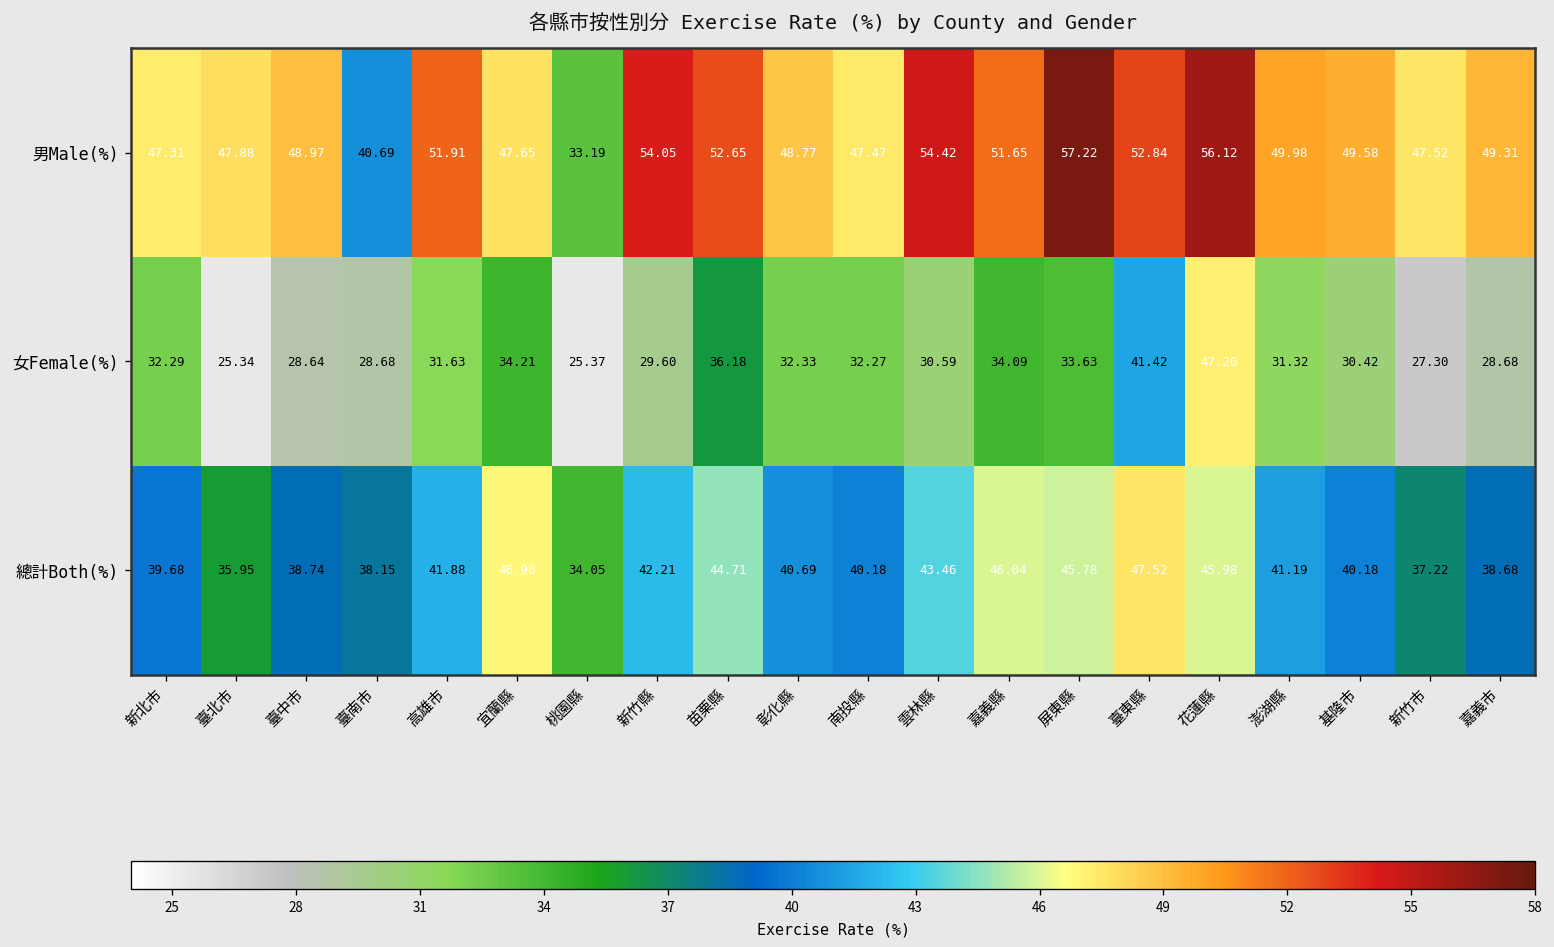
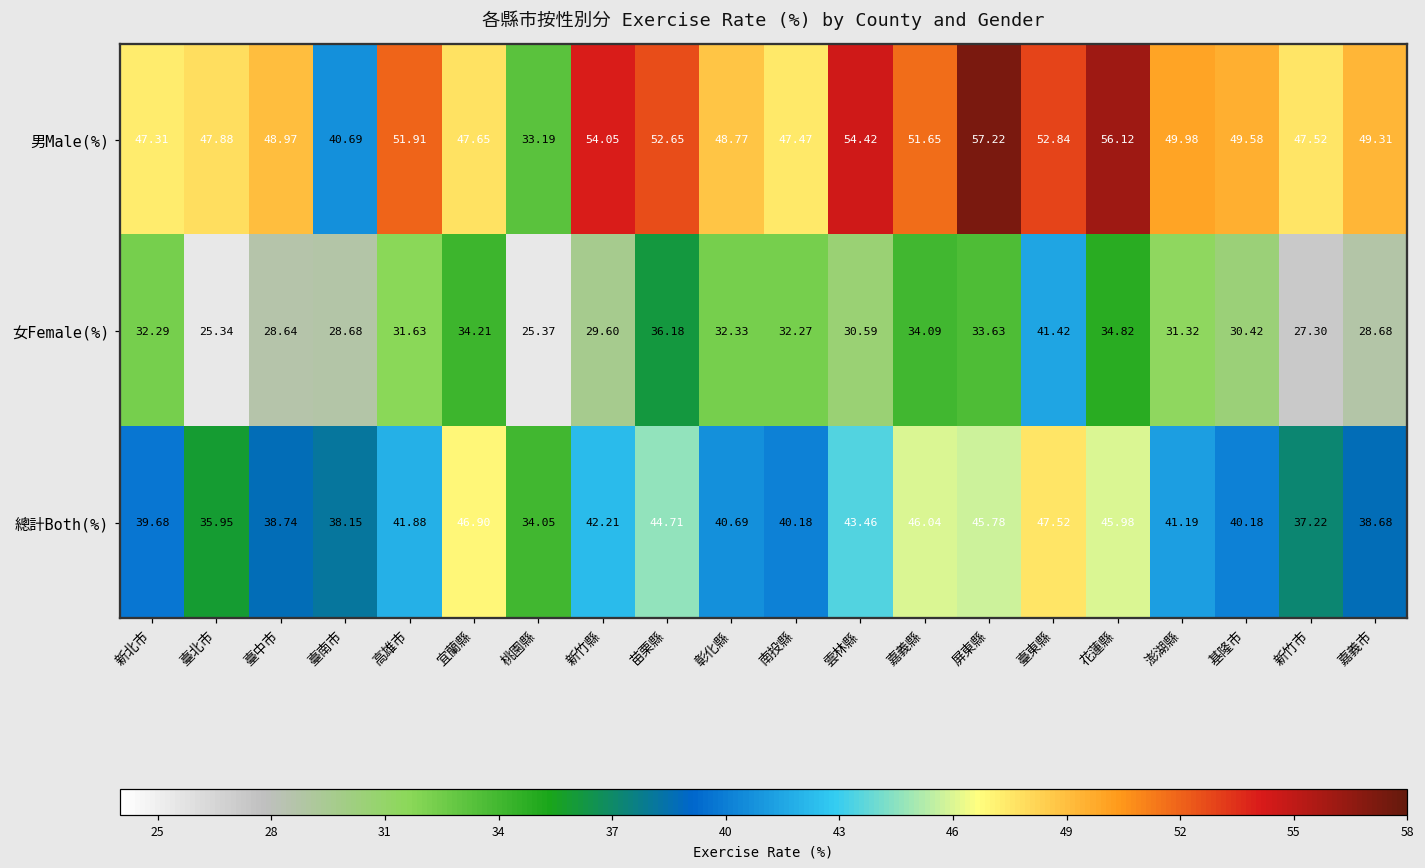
女Female(%), 花蓮縣: 47.20 -> 34.82
